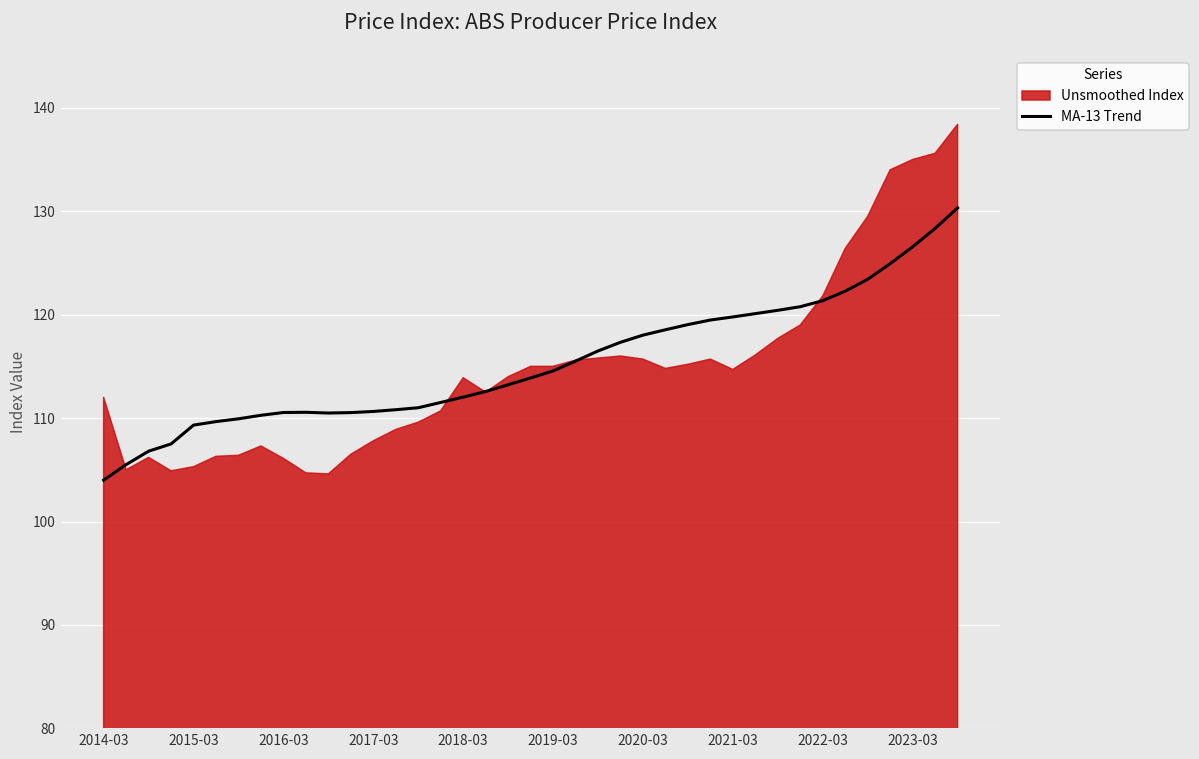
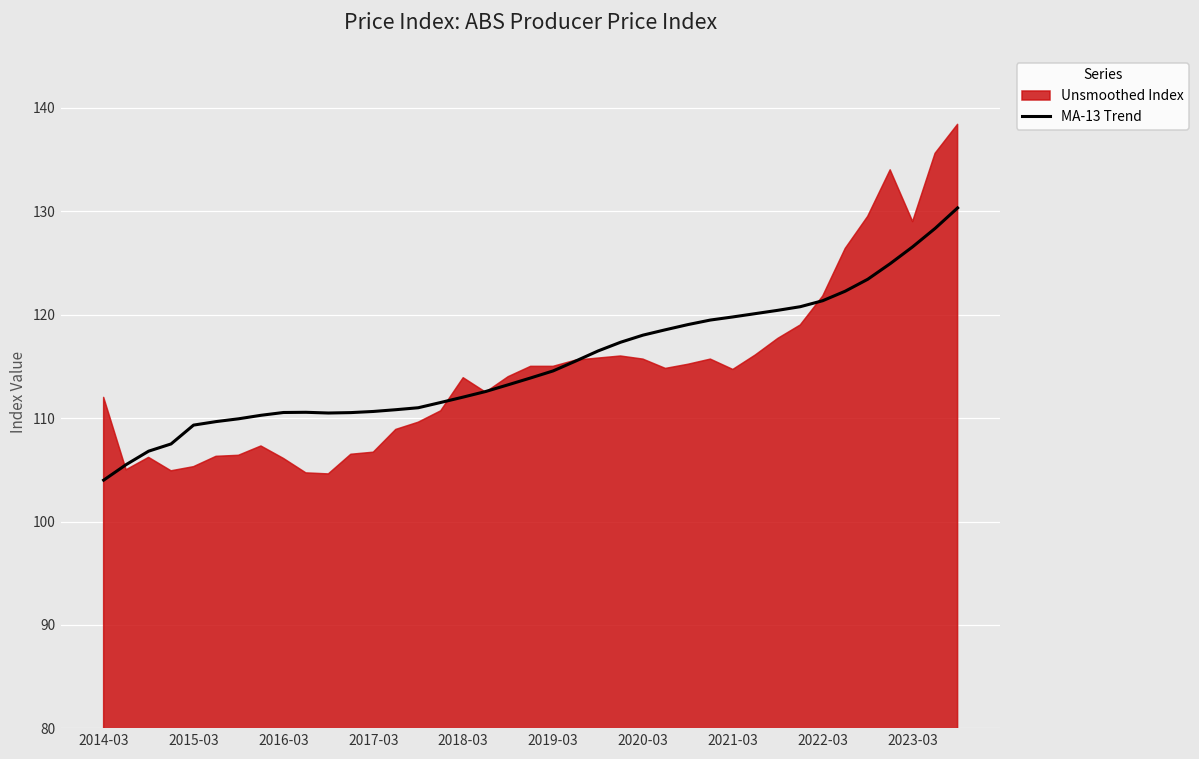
Unsmoothed Index, 2017-03: 108 -> 107
Unsmoothed Index, 2023-03: 135 -> 129
